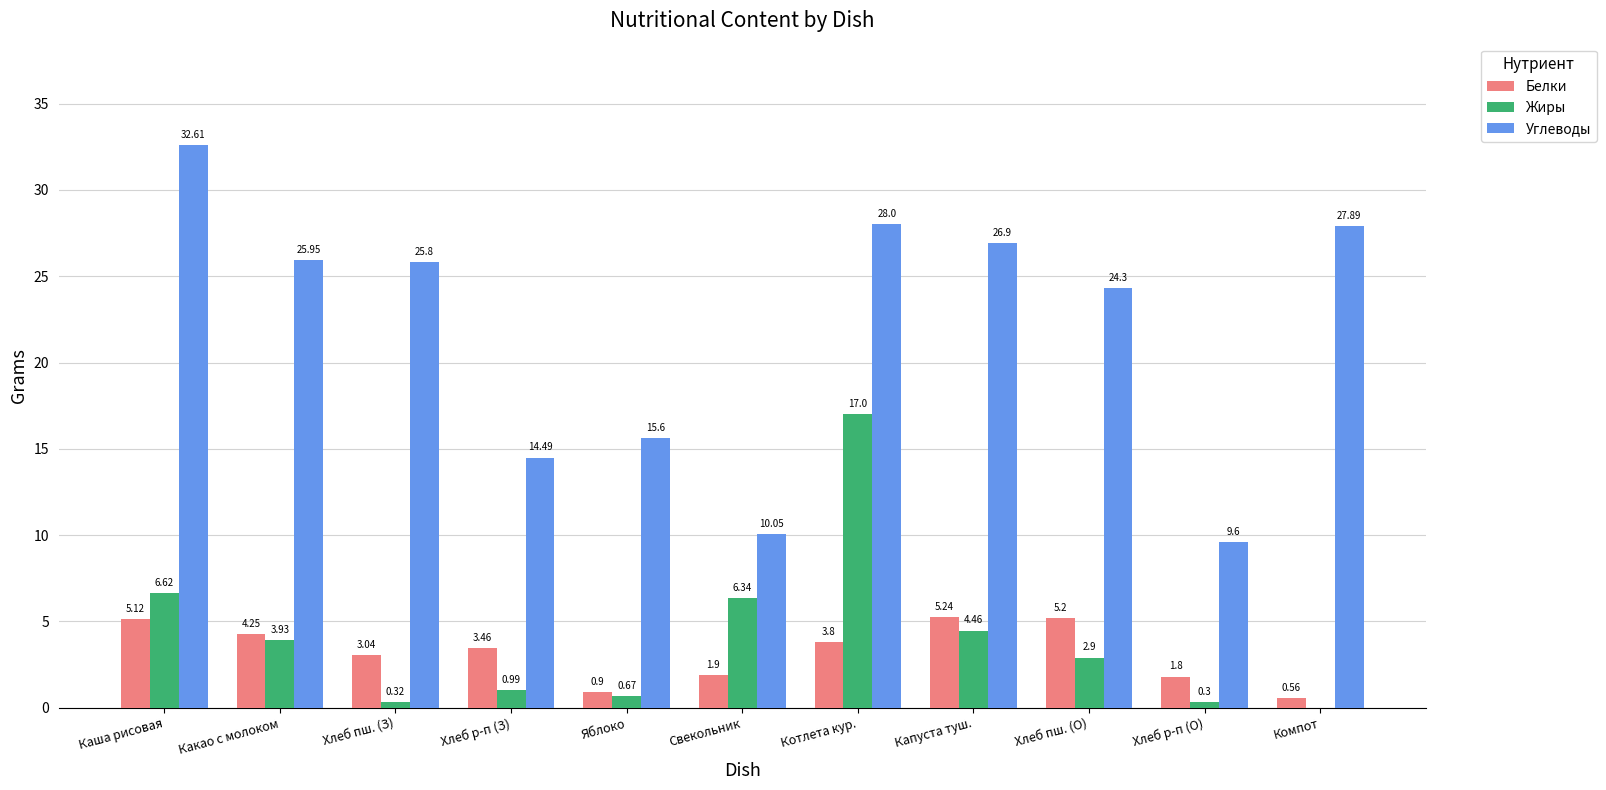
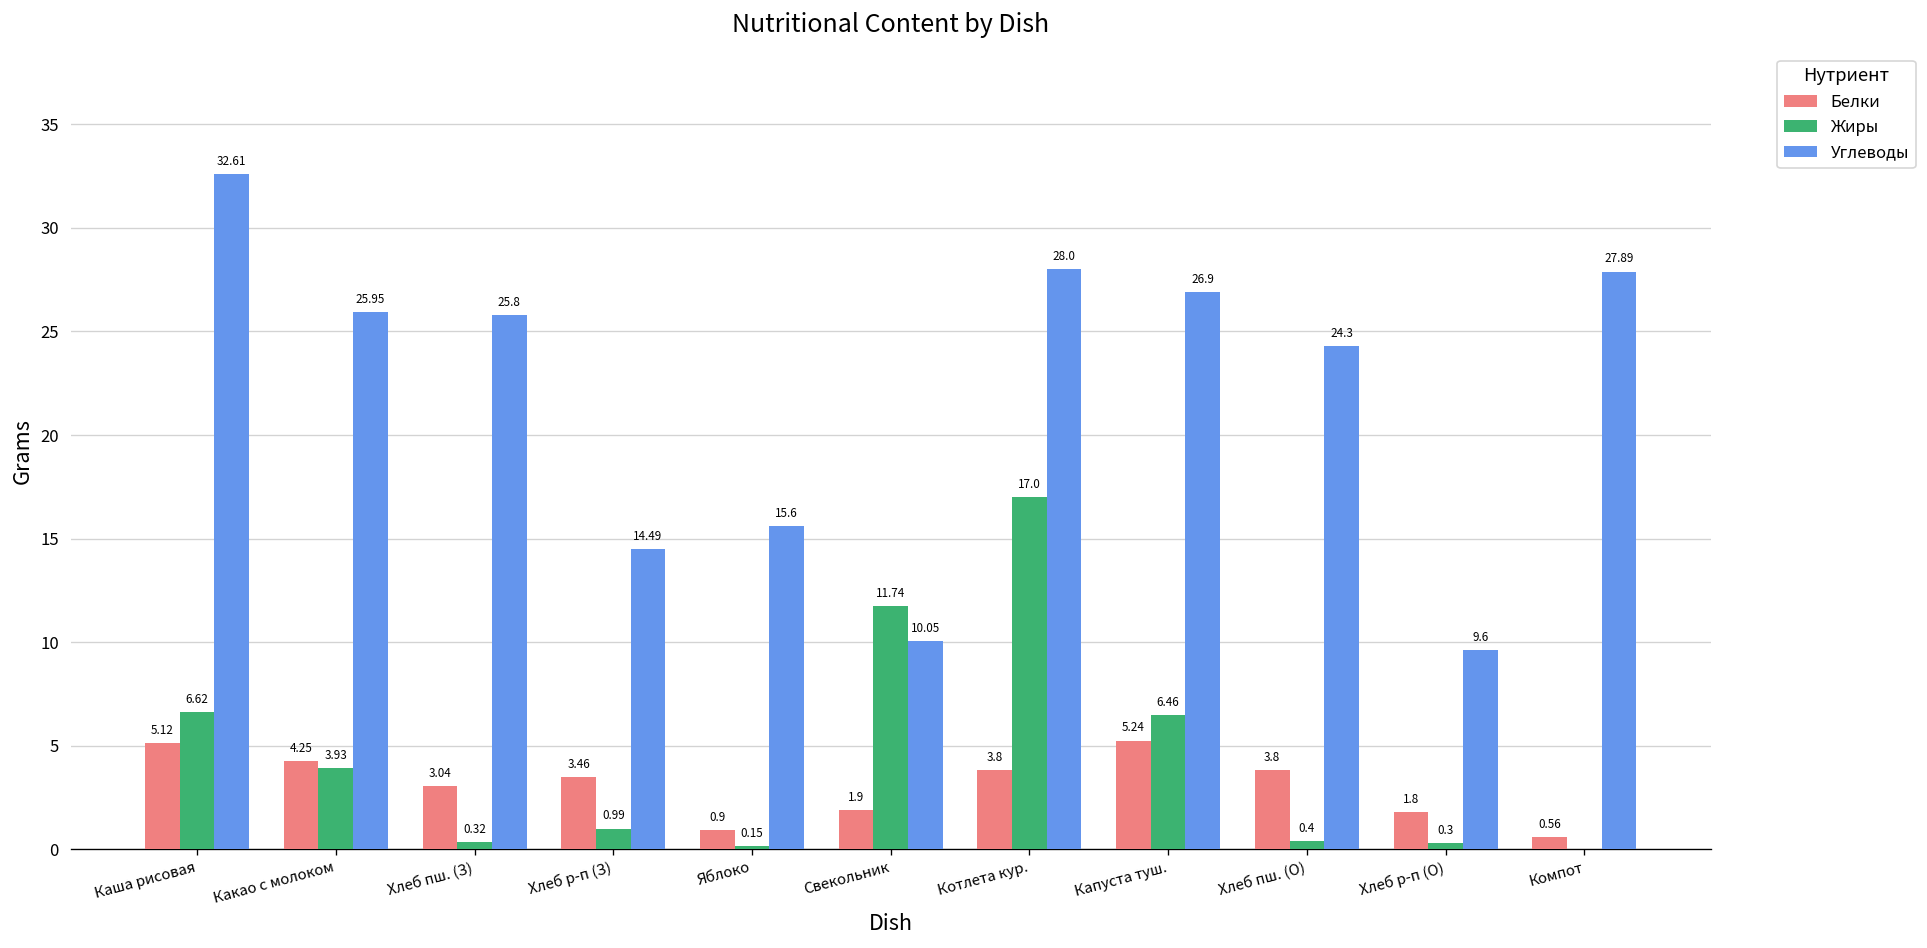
Жиры, Яблоко: 0.67 -> 0.15
Жиры, Свекольник: 6.34 -> 11.74
Жиры, Капуста туш.: 4.46 -> 6.46
Белки, Хлеб пш. (О): 5.2 -> 3.8
Жиры, Хлеб пш. (О): 2.9 -> 0.4
